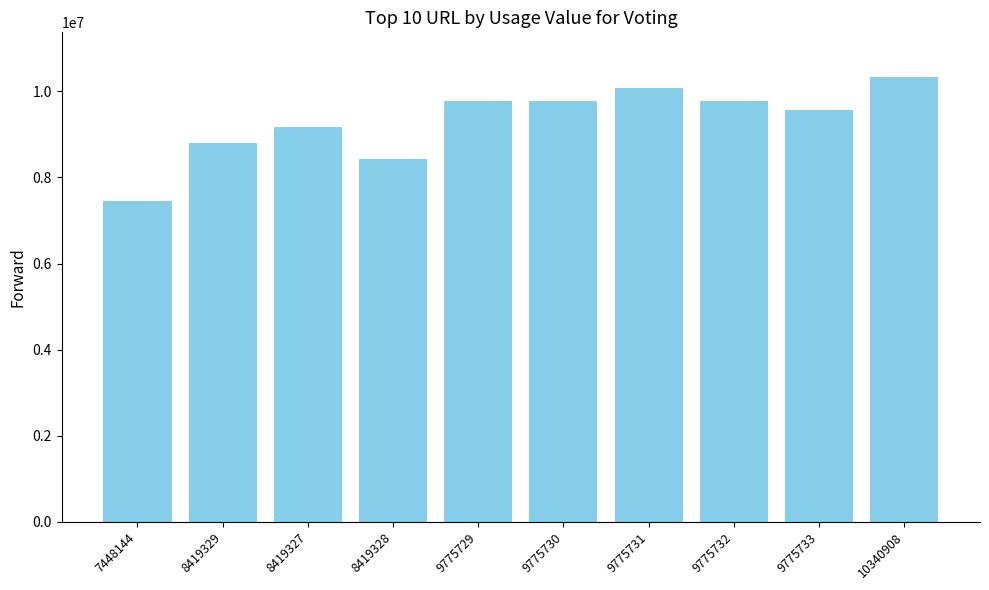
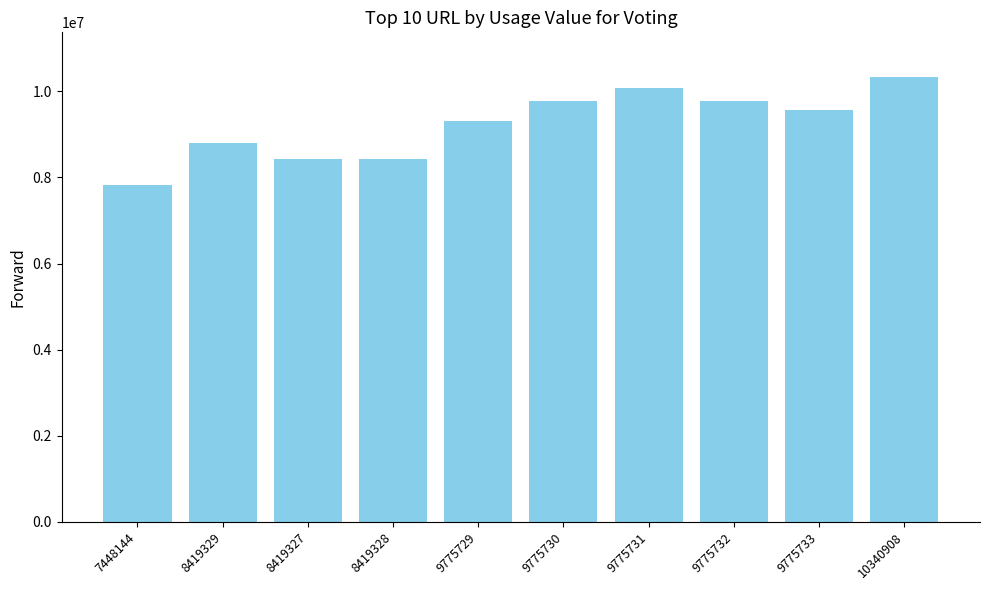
7448144: 7400000 -> 7800000
8419327: 9200000 -> 8400000
9775729: 9800000 -> 9300000
